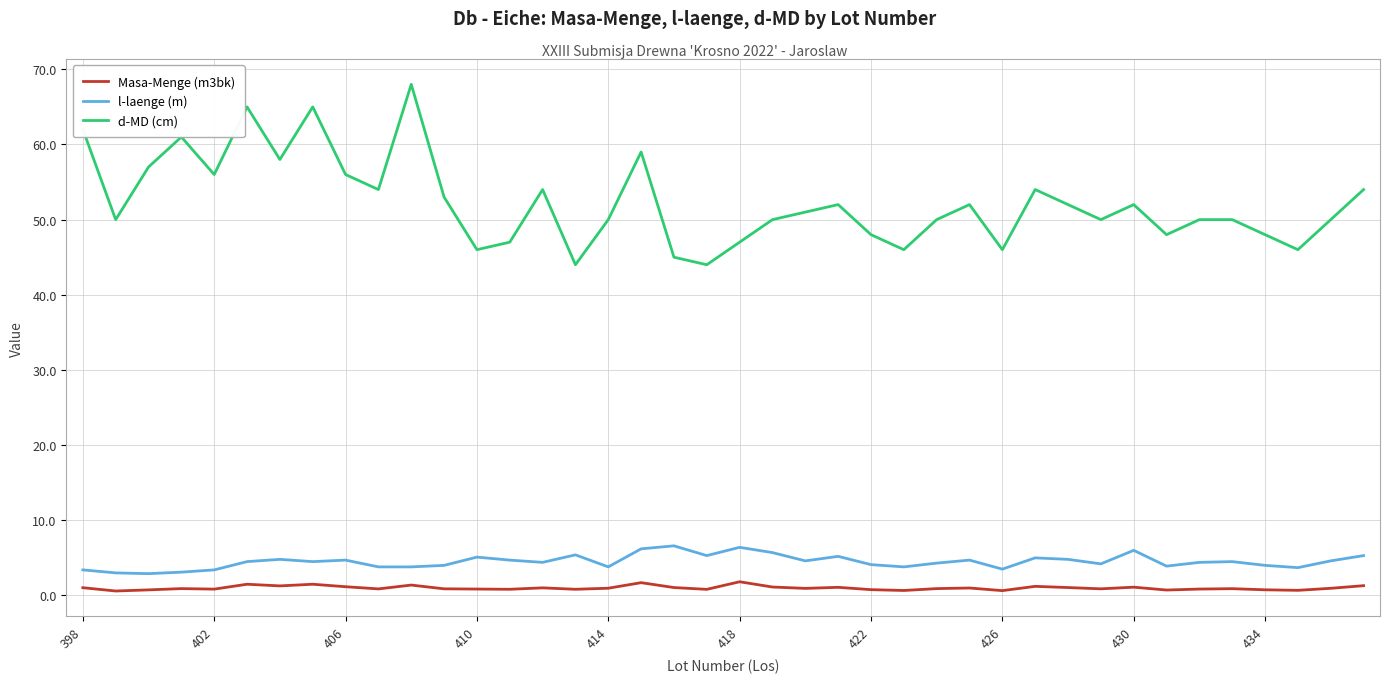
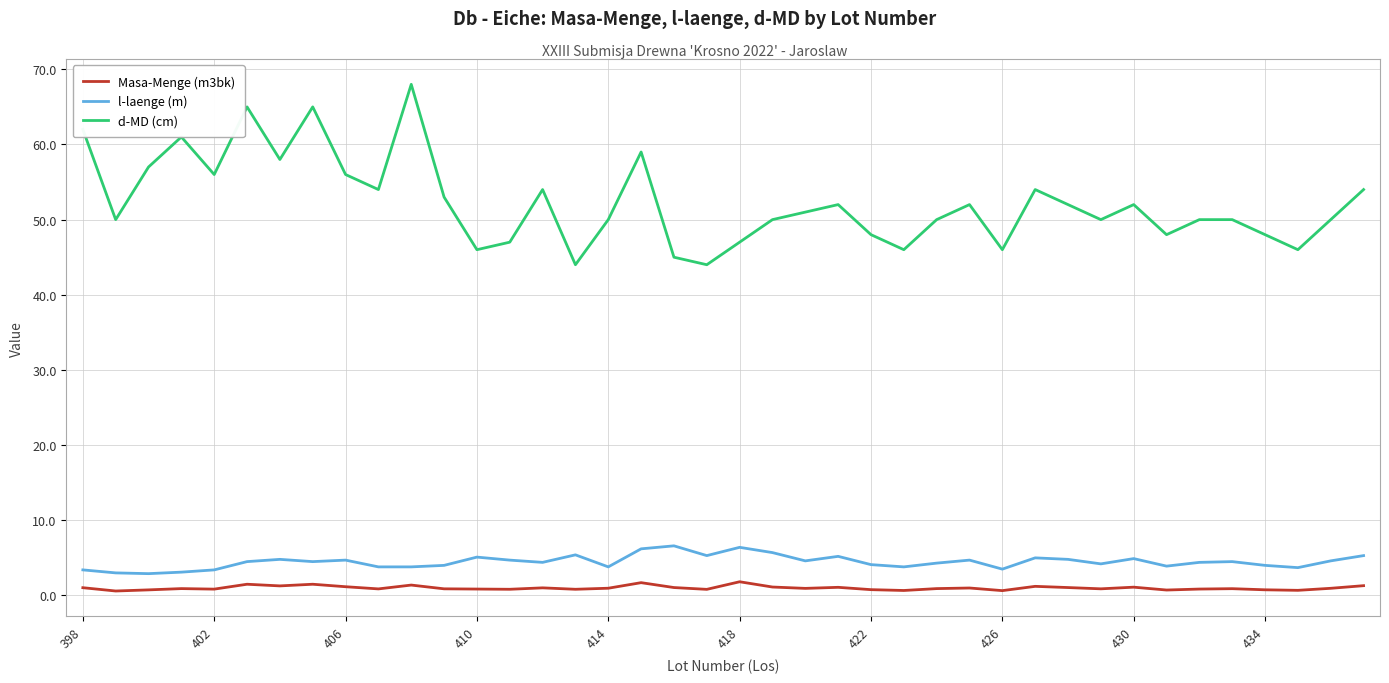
l-laenge (m), 430: 6 -> 5
